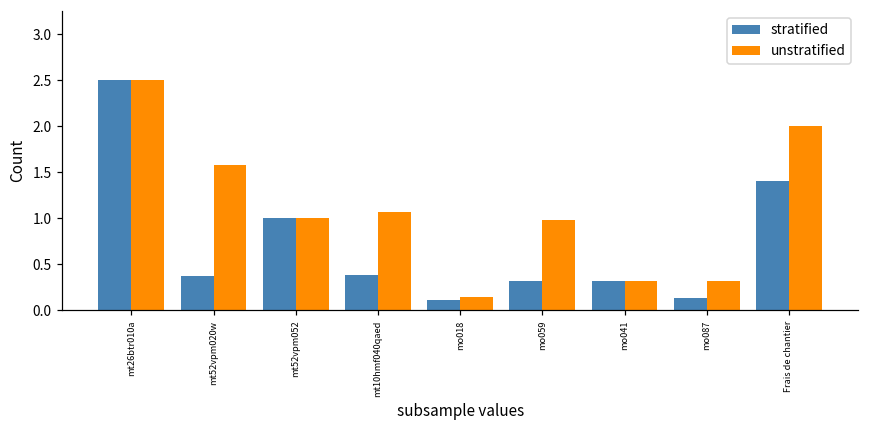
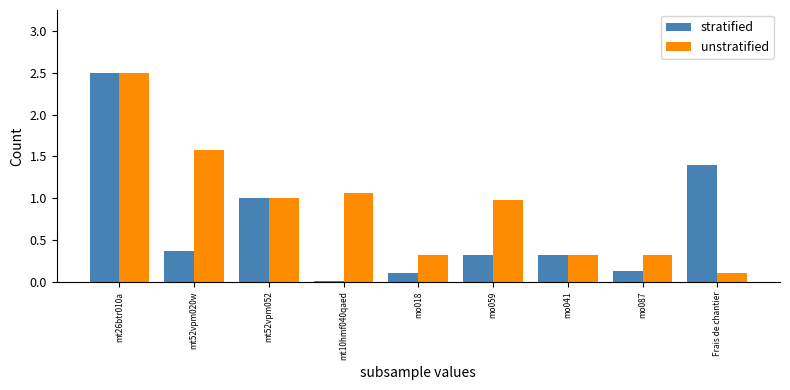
stratified, mt10hmf040qaed: 0.4 -> 0.0
unstratified, mo018: 0.1 -> 0.3
unstratified, Frais de chantier: 2.0 -> 0.1
